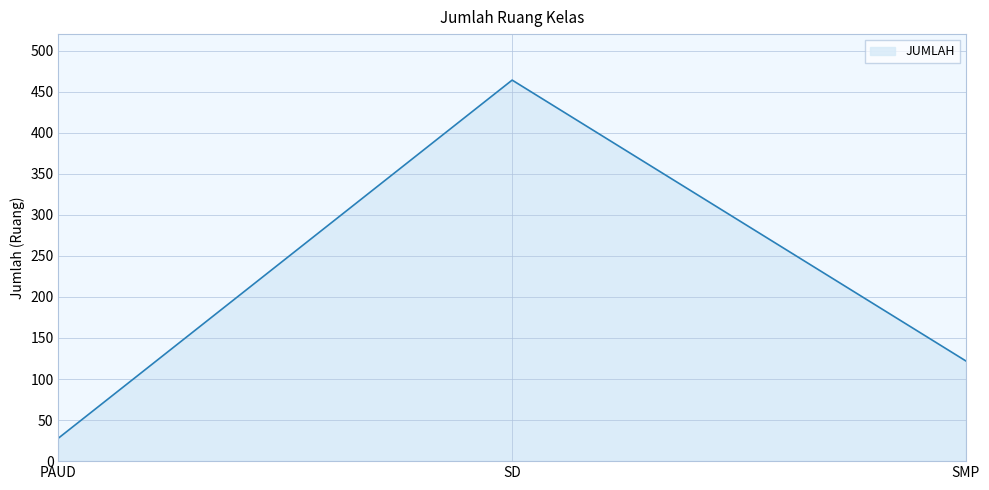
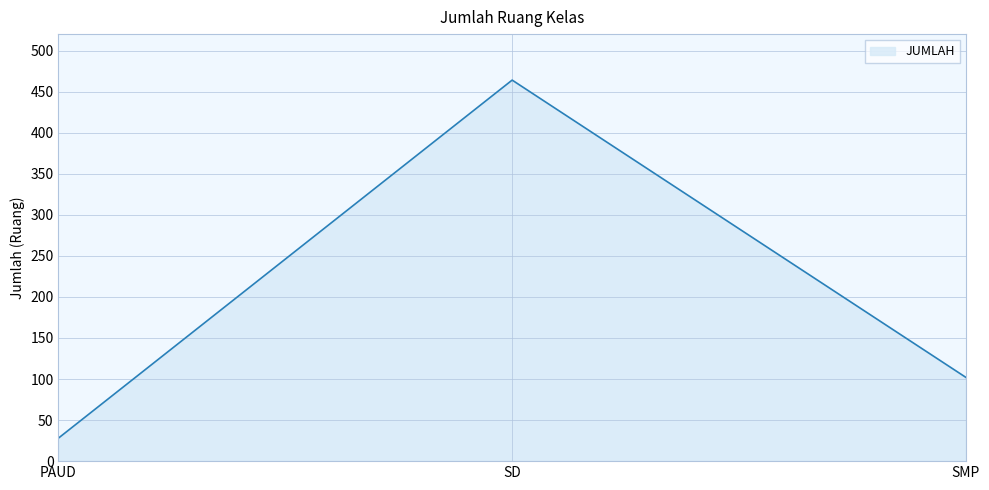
SMP: 120 -> 100
